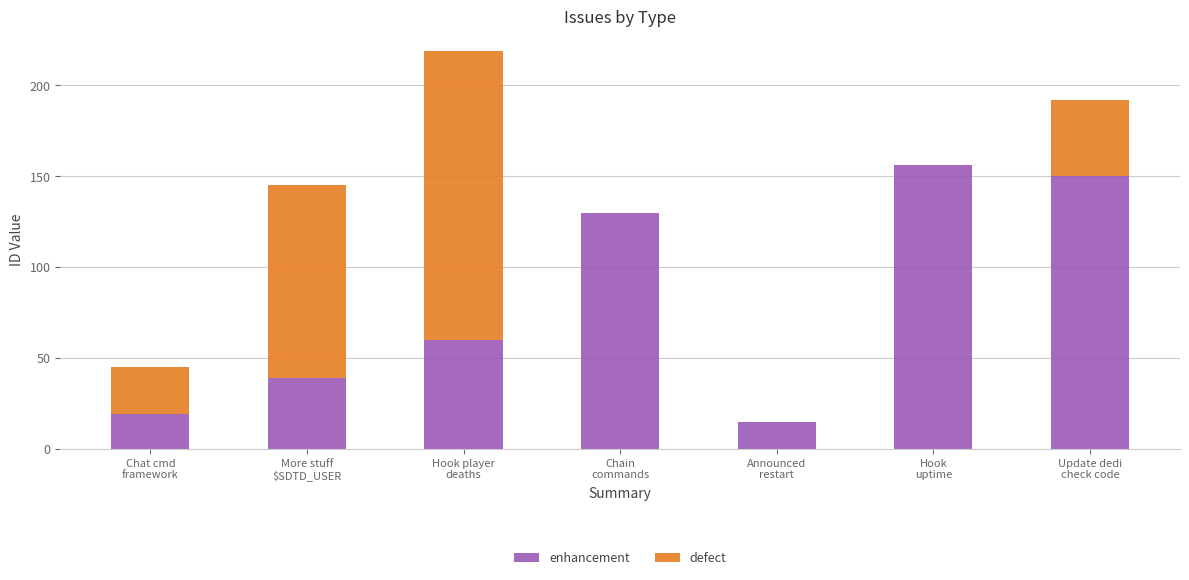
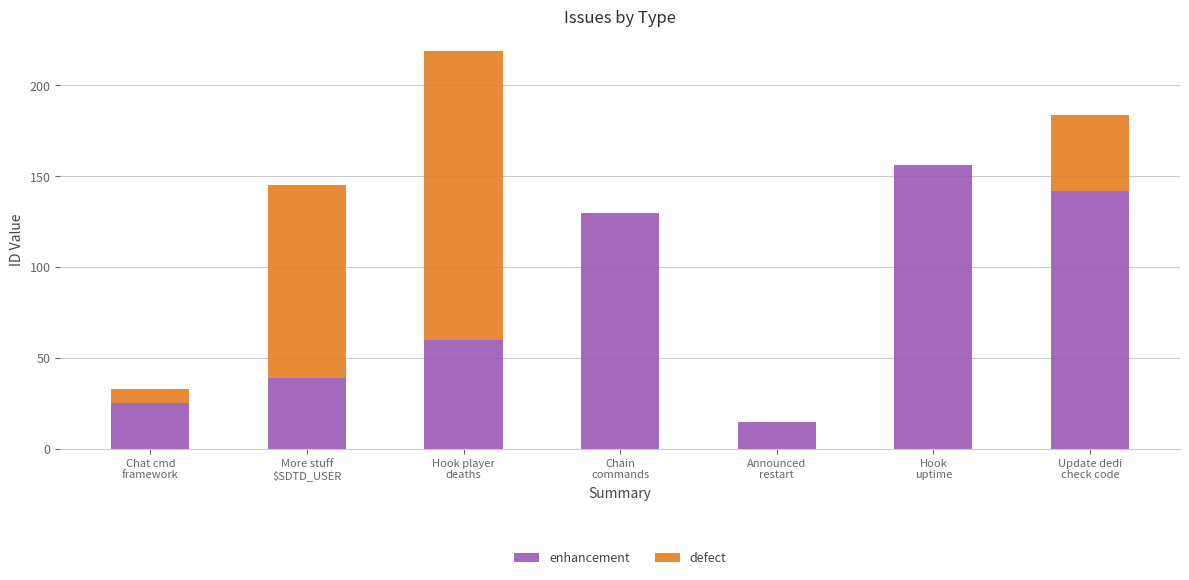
enhancement, Chat cmd framework: 19 -> 25
defect, Chat cmd framework: 26 -> 8
enhancement, Update dedi check code: 150 -> 142
